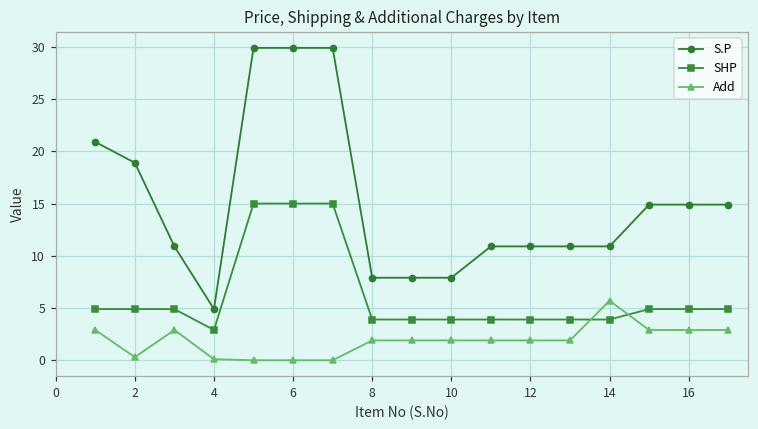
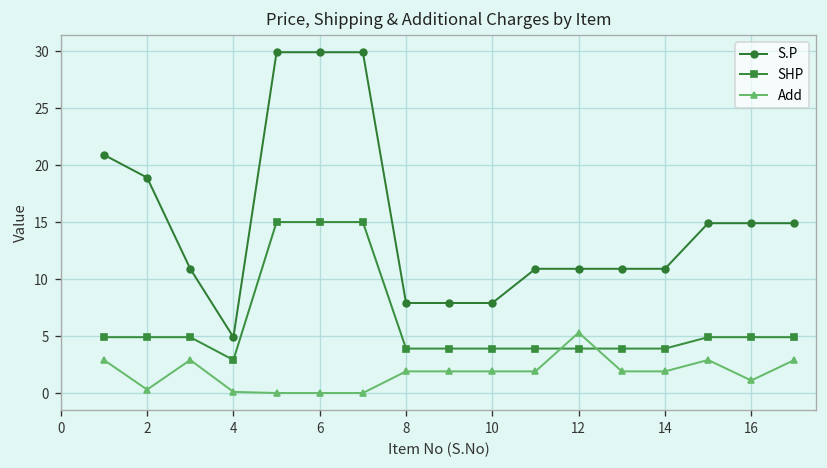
Add, 12: 2 -> 5
Add, 14: 6 -> 2
Add, 16: 3 -> 1
